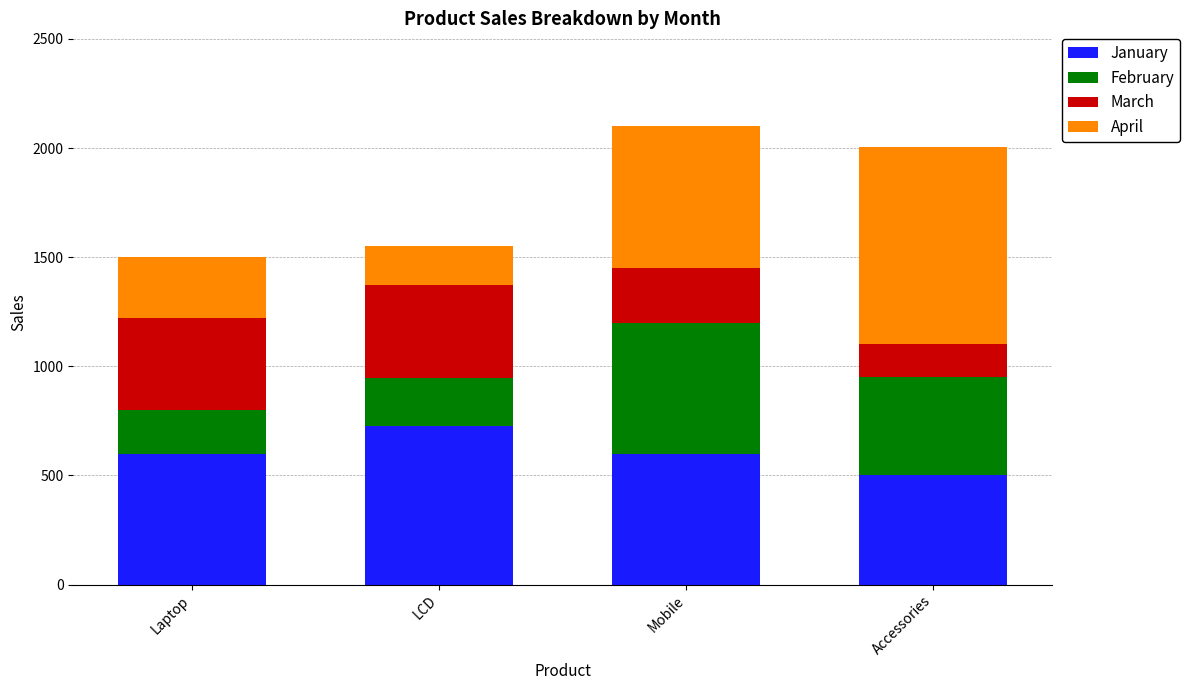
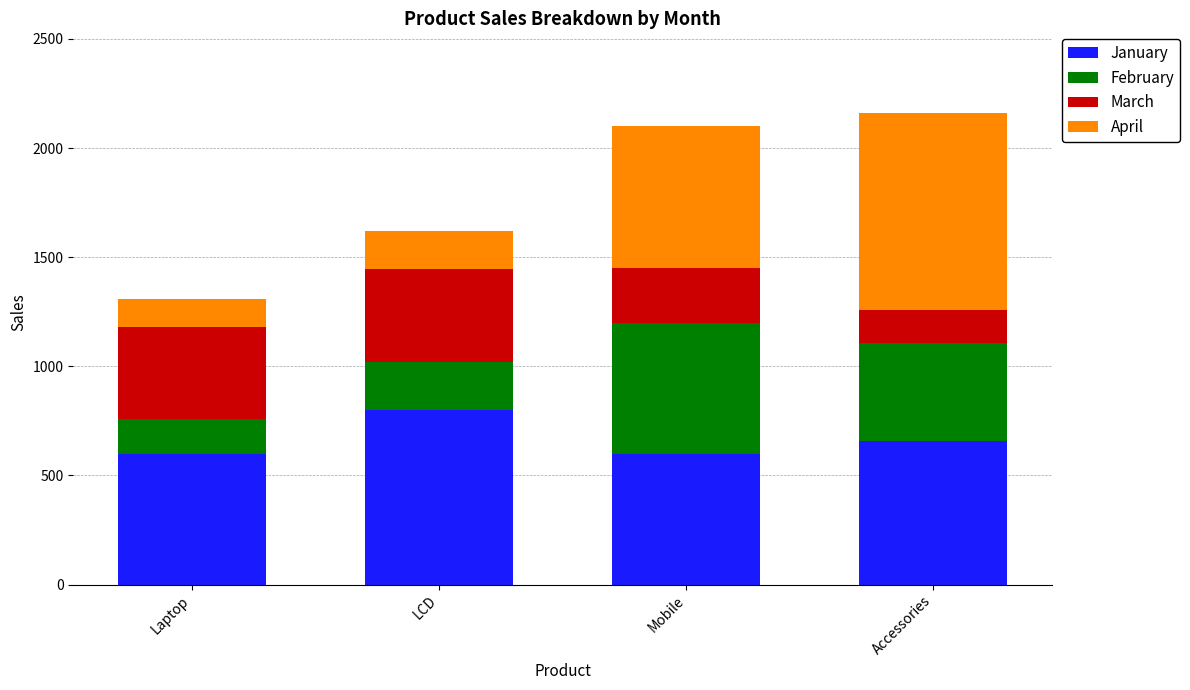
February, Laptop: 200 -> 160
April, Laptop: 280 -> 130
January, LCD: 730 -> 800
January, Accessories: 500 -> 660
